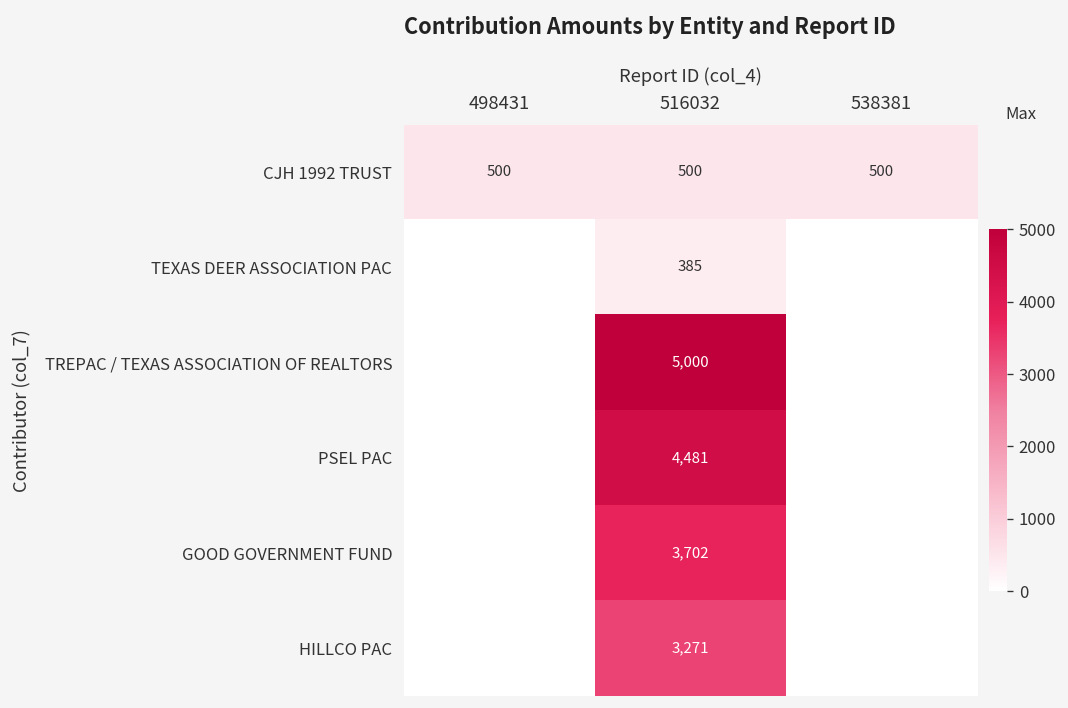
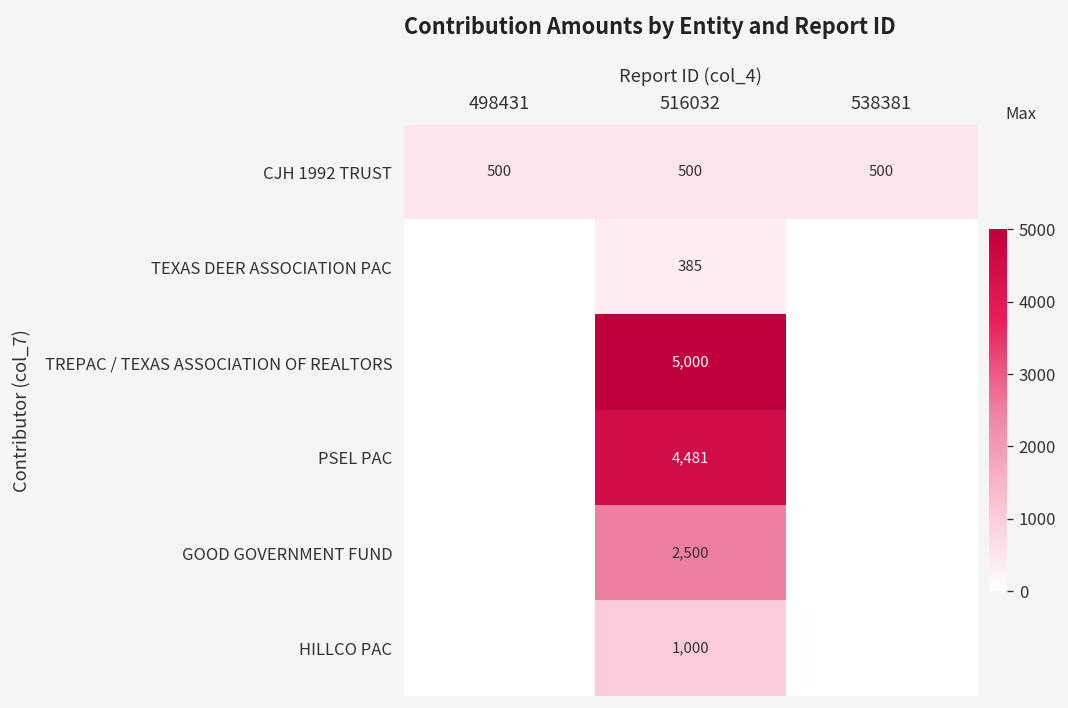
GOOD GOVERNMENT FUND, 516032: 3,702 -> 2,500
HILLCO PAC, 516032: 3,271 -> 1,000
